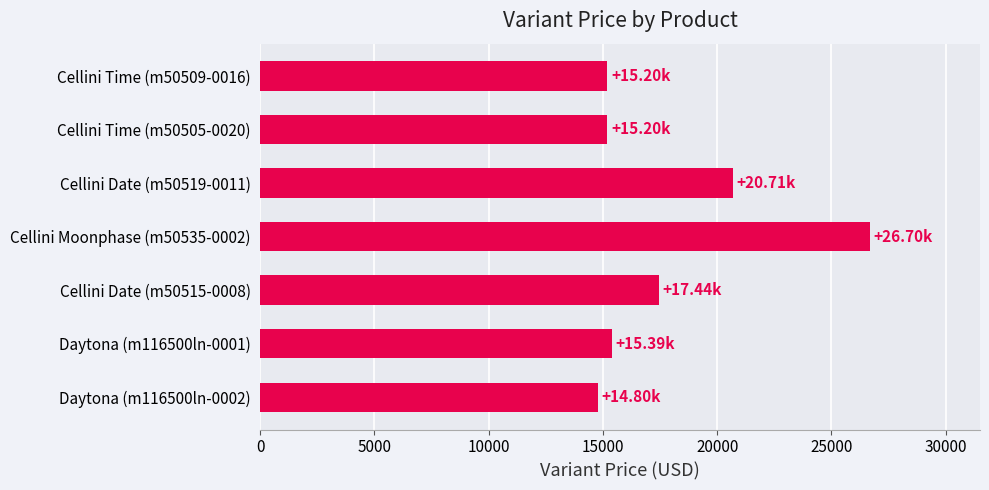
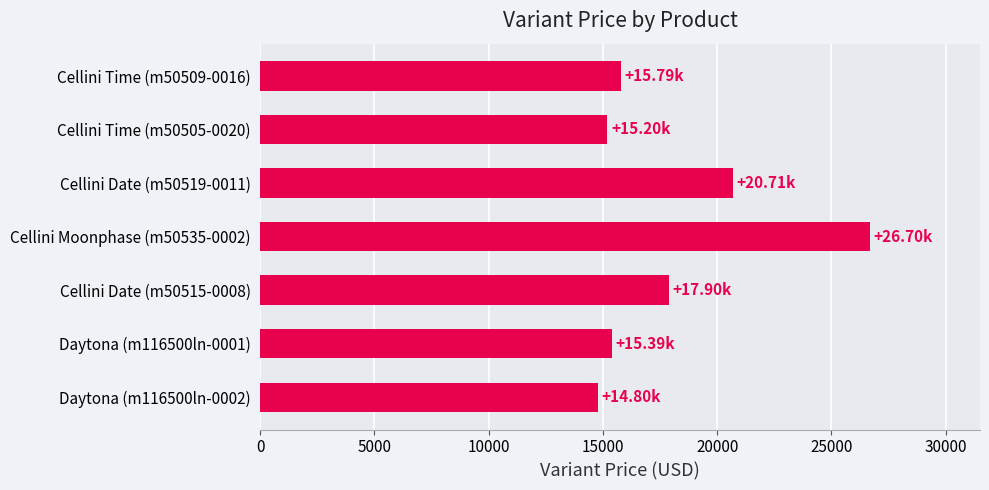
Cellini Time (m50509-0016): +15.20k -> +15.79k
Cellini Date (m50515-0008): +17.44k -> +17.90k
